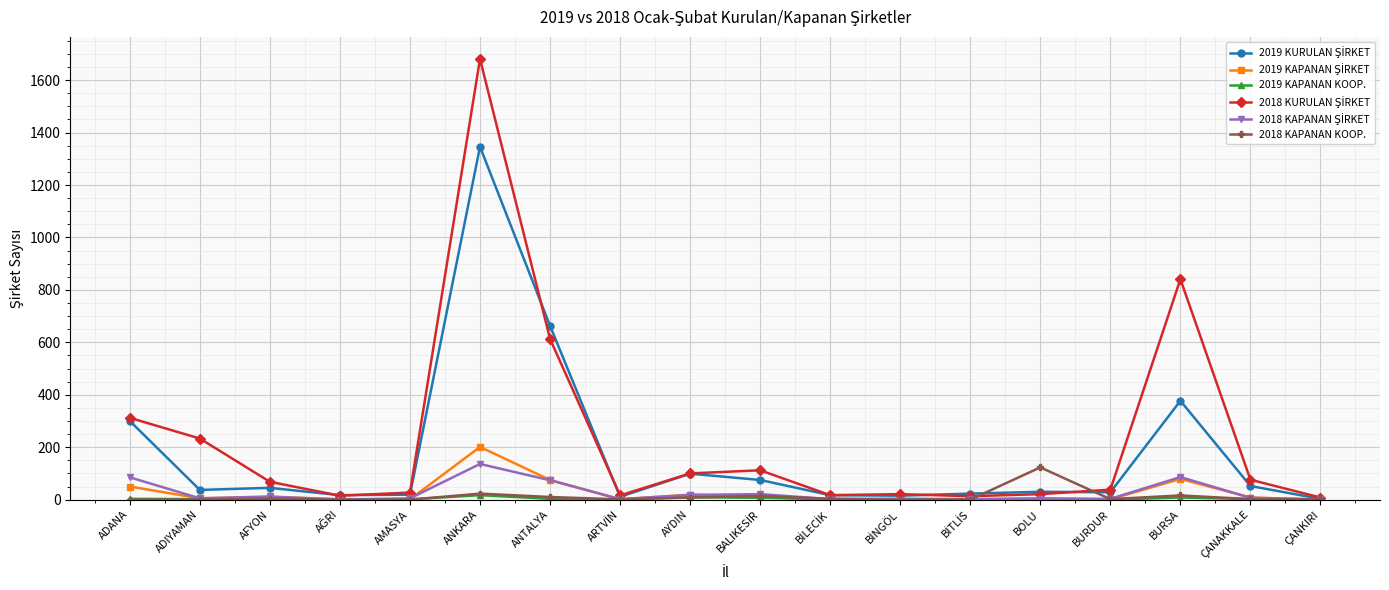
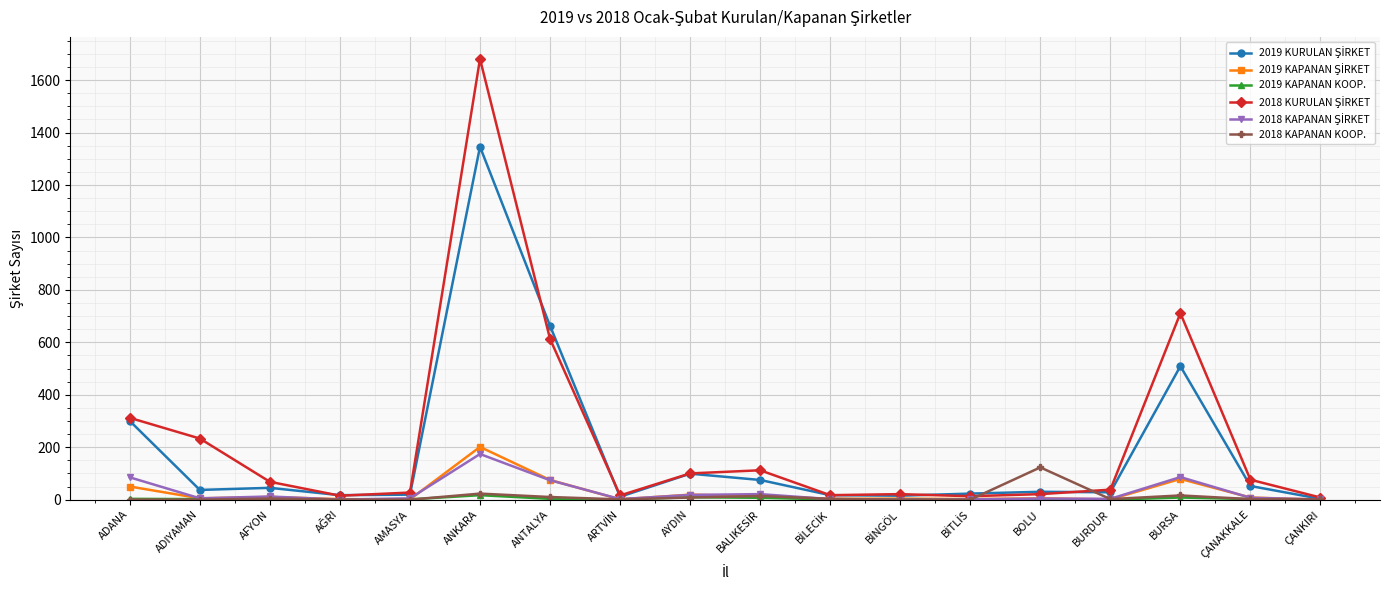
2018 KAPANAN ŞİRKET, ANKARA: 140 -> 170
2019 KURULAN ŞİRKET, BURSA: 380 -> 510
2018 KURULAN ŞİRKET, BURSA: 840 -> 710
